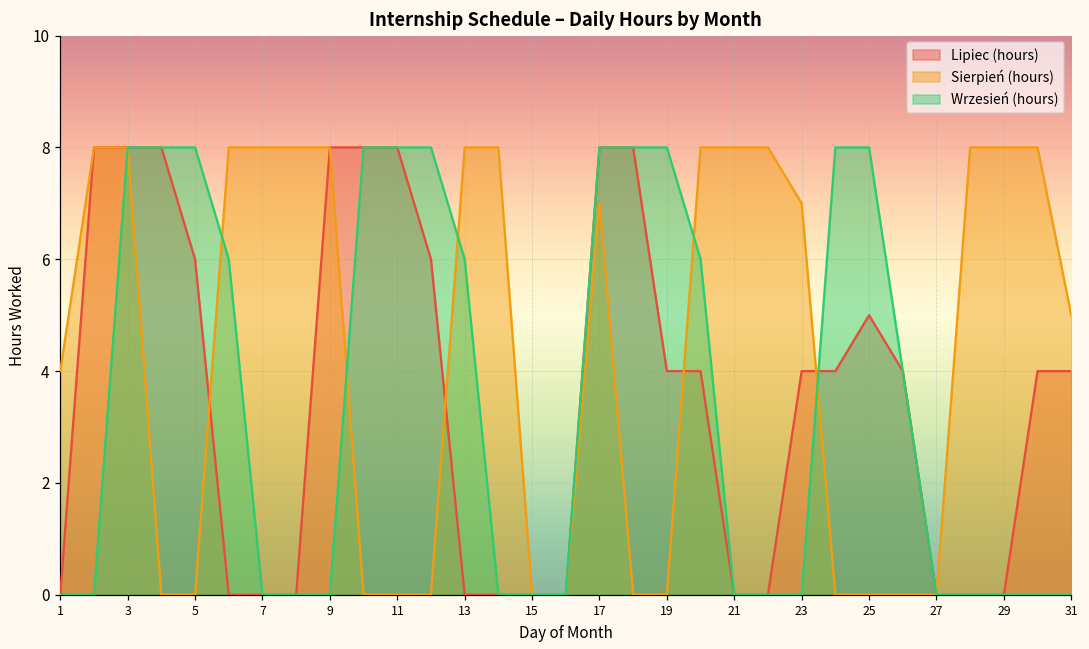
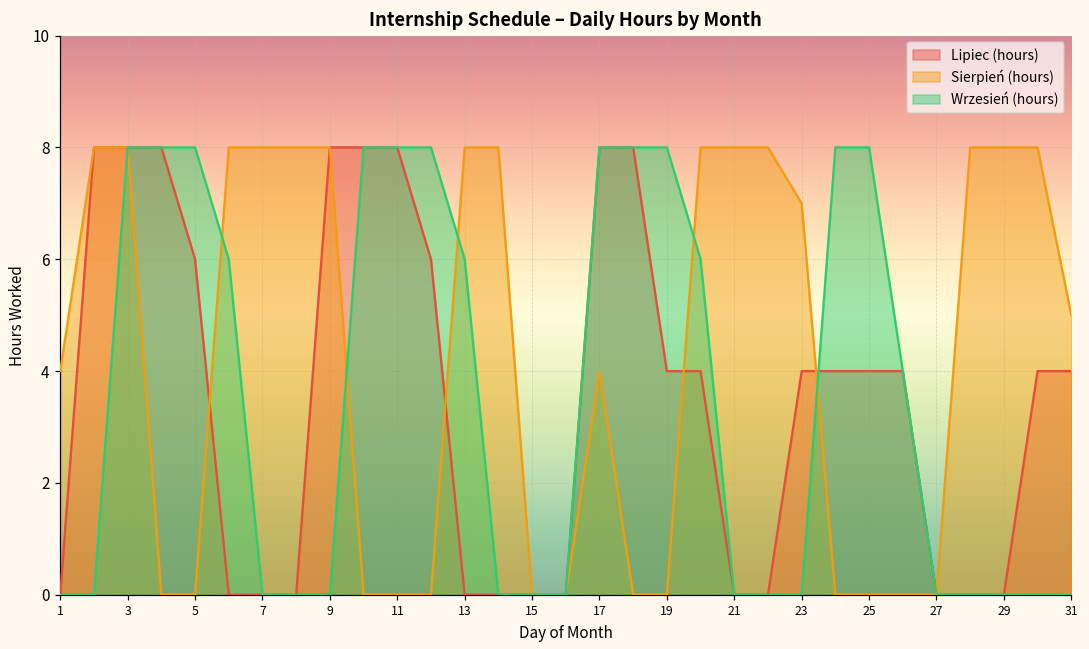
Sierpień (hours), 17: 7 -> 4
Lipiec (hours), 25: 5 -> 4
